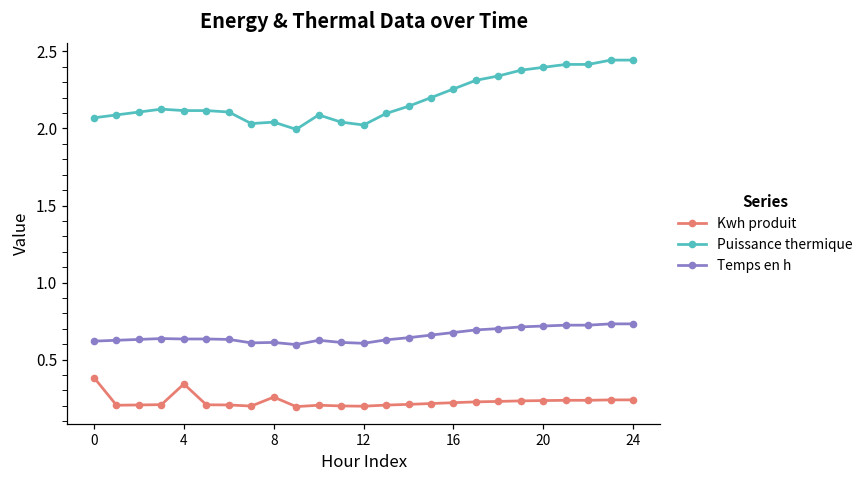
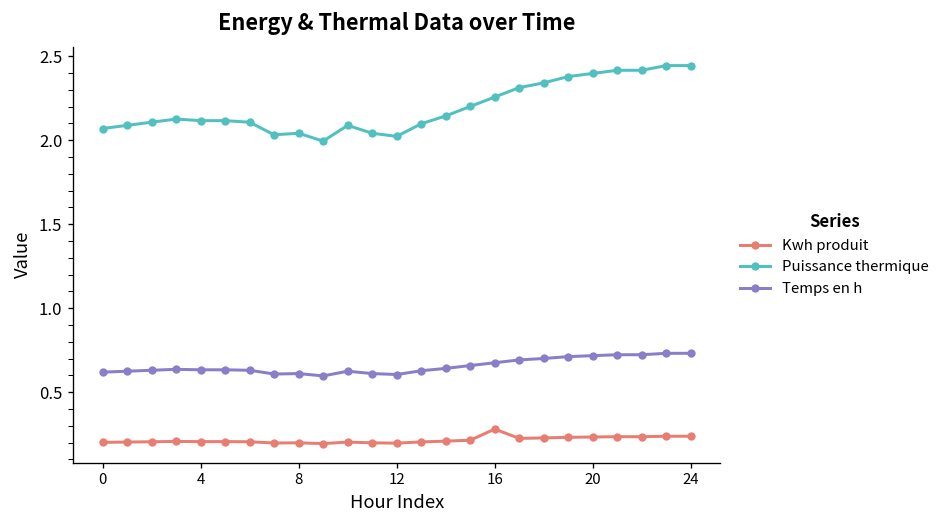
Kwh produit, 0: 0.38 -> 0.20
Kwh produit, 4: 0.34 -> 0.21
Kwh produit, 8: 0.26 -> 0.20
Kwh produit, 16: 0.22 -> 0.28
